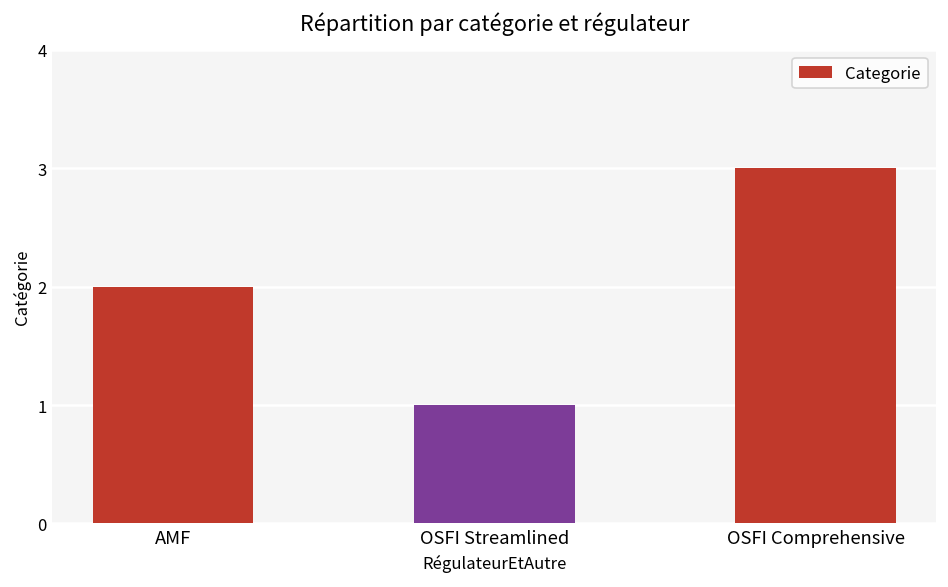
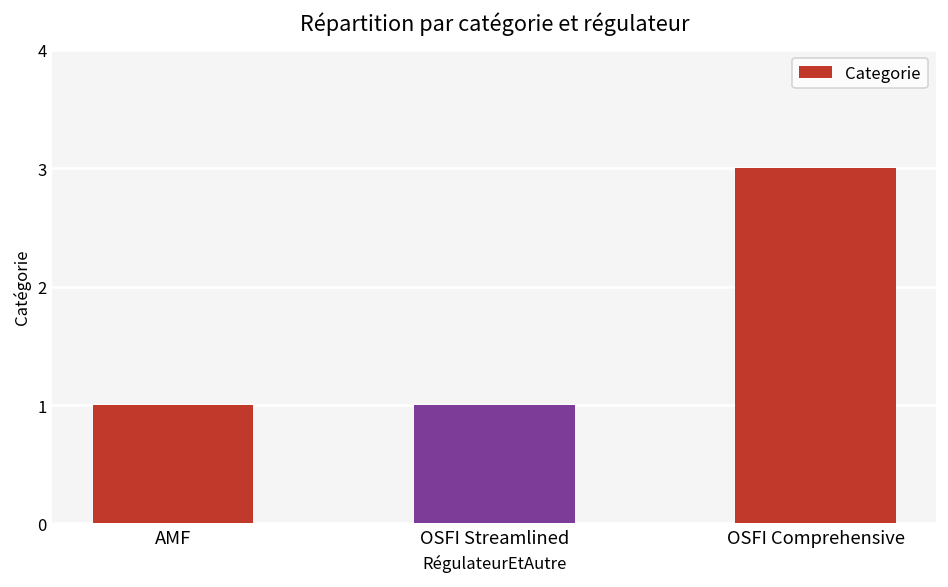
AMF: 2 -> 1
